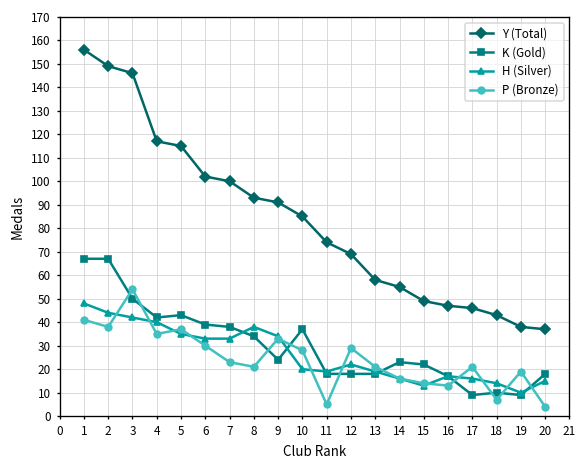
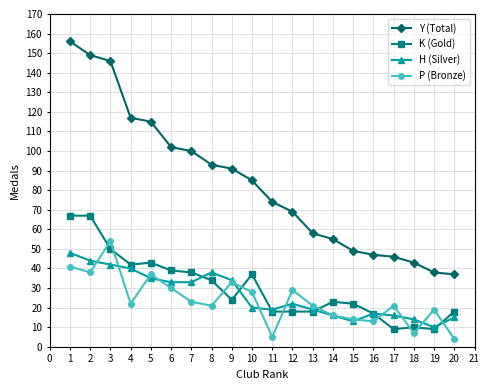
P (Bronze), 4: 35 -> 22
